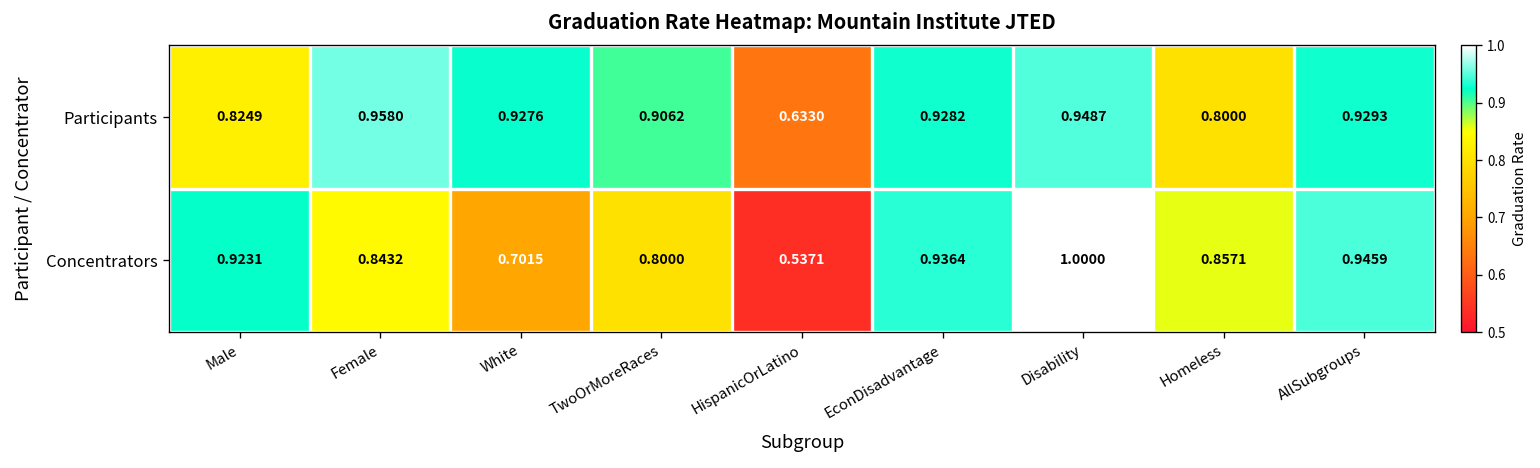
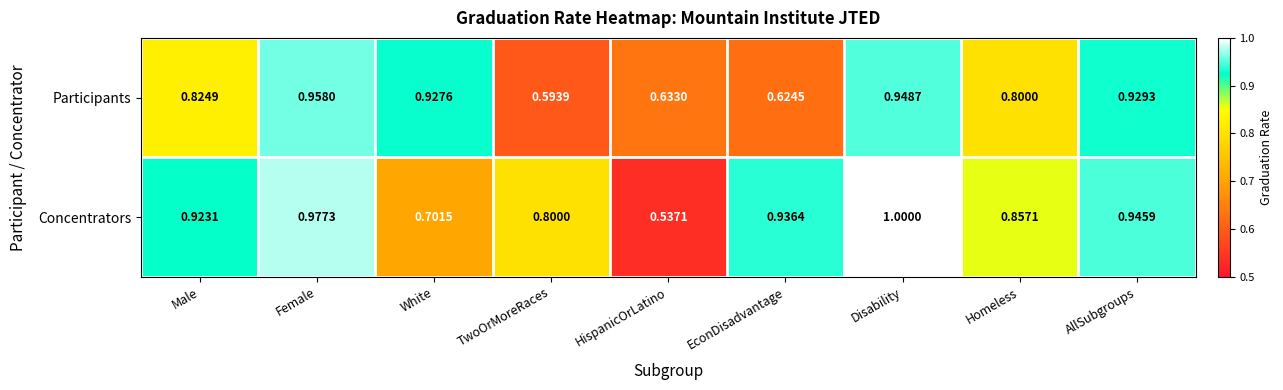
Participants, TwoOrMoreRaces: 0.9062 -> 0.5939
Participants, EconDisadvantage: 0.9282 -> 0.6245
Concentrators, Female: 0.8432 -> 0.9773
